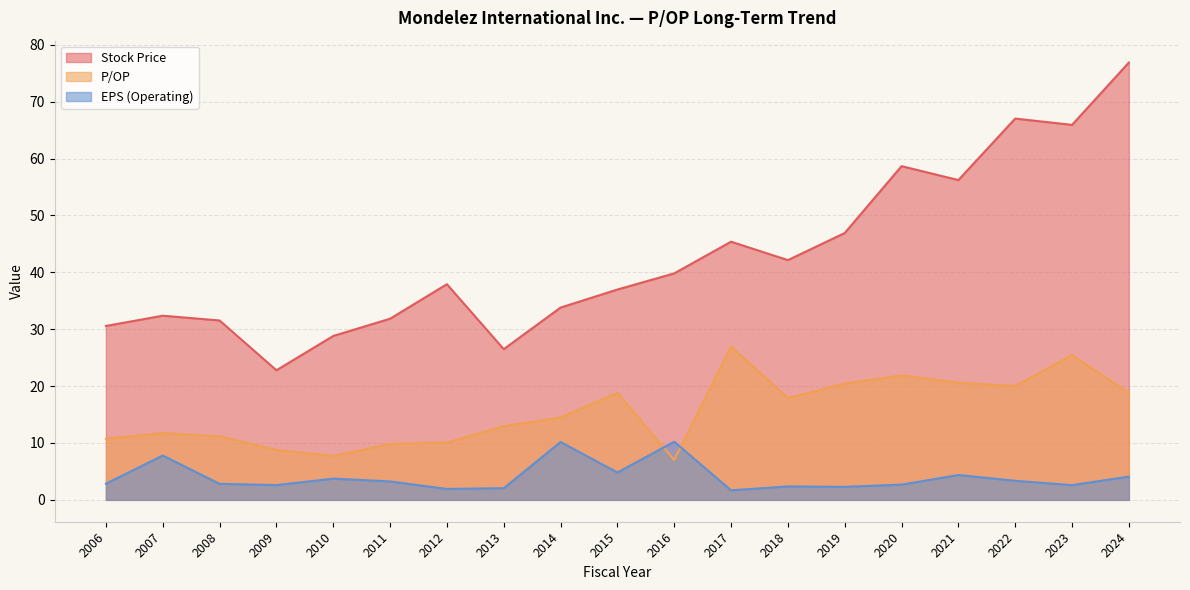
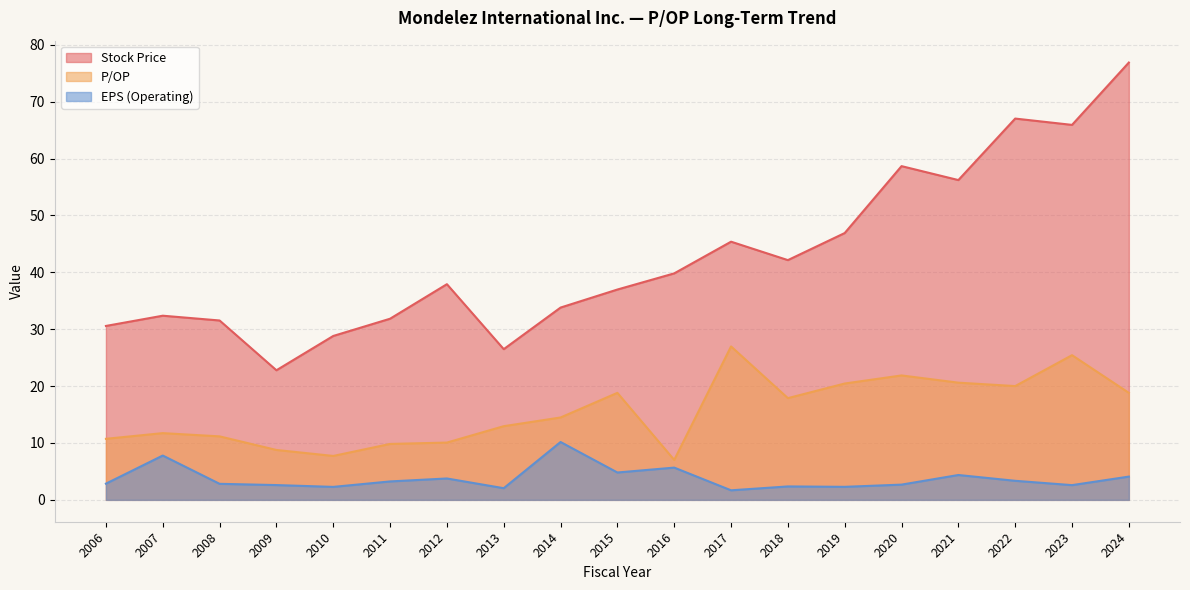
EPS (Operating), 2010: 4 -> 2
EPS (Operating), 2012: 2 -> 4
EPS (Operating), 2016: 10 -> 6
